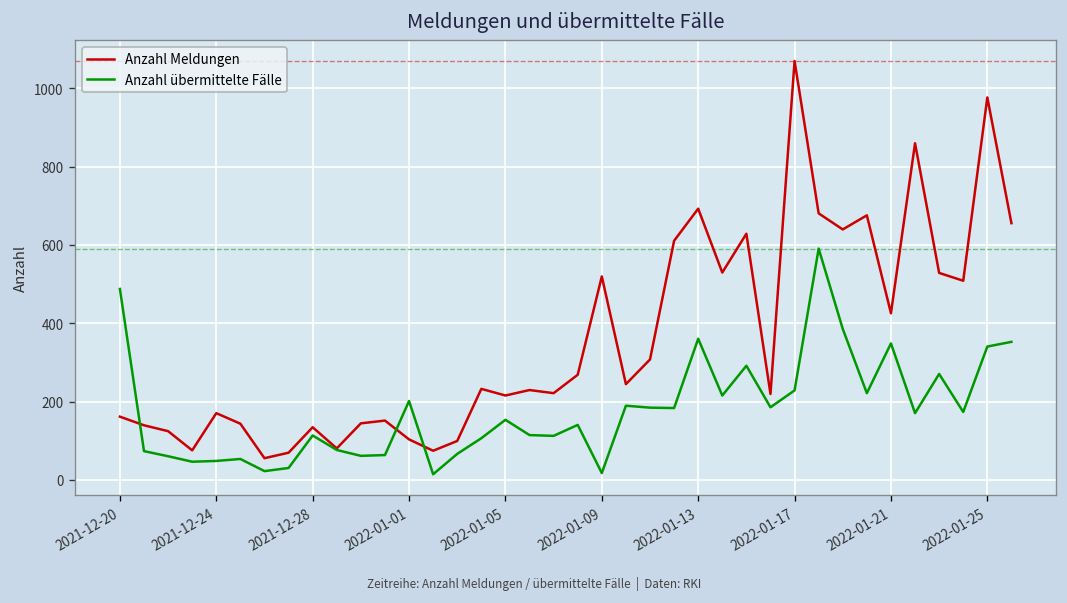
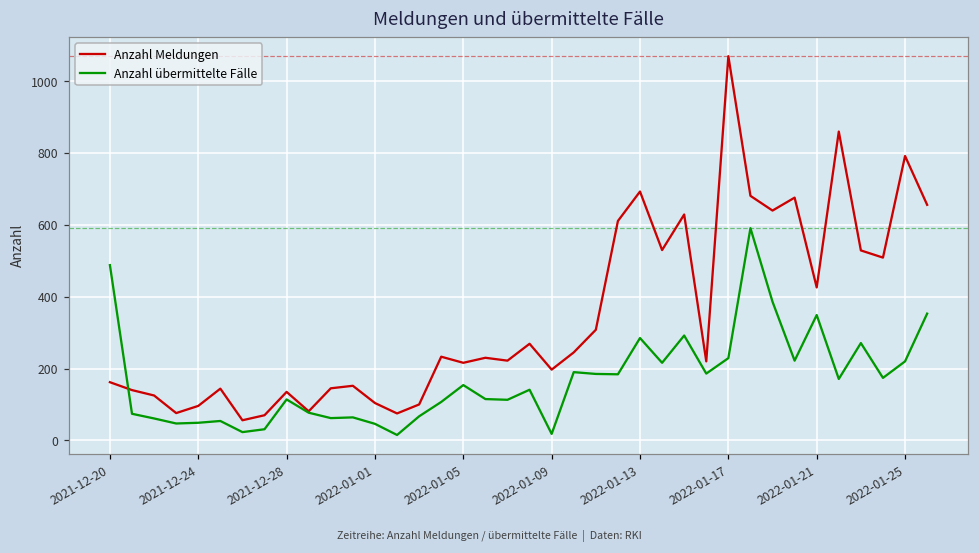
Anzahl Meldungen, 2021-12-24: 170 -> 100
Anzahl übermittelte Fälle, 2022-01-01: 200 -> 50
Anzahl Meldungen, 2022-01-09: 520 -> 200
Anzahl übermittelte Fälle, 2022-01-13: 360 -> 290
Anzahl Meldungen, 2022-01-25: 980 -> 790
Anzahl übermittelte Fälle, 2022-01-25: 340 -> 220
